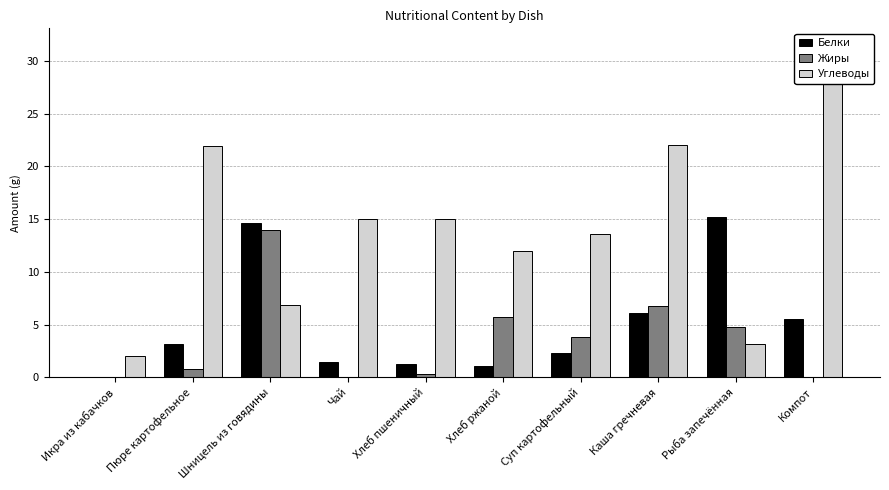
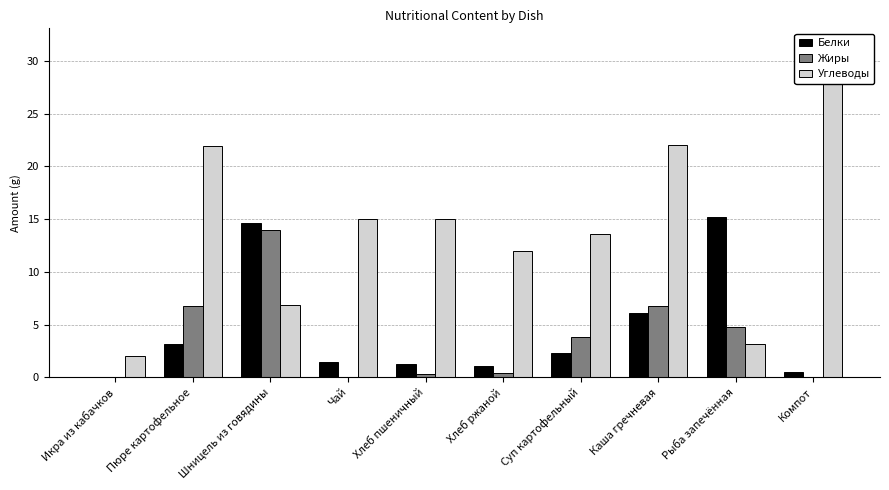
Жиры, Пюре картофельное: 0.8 -> 6.8
Жиры, Хлеб ржаной: 5.7 -> 0.4
Белки, Компот: 5.5 -> 0.5
